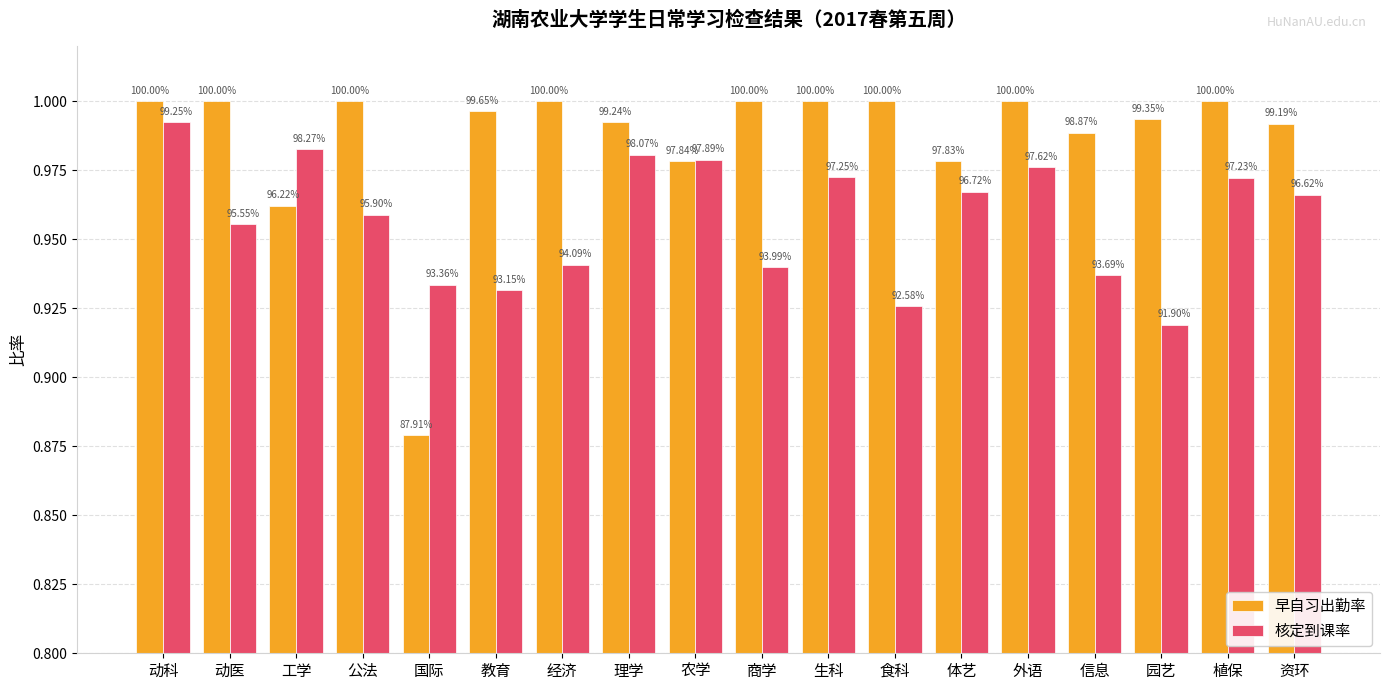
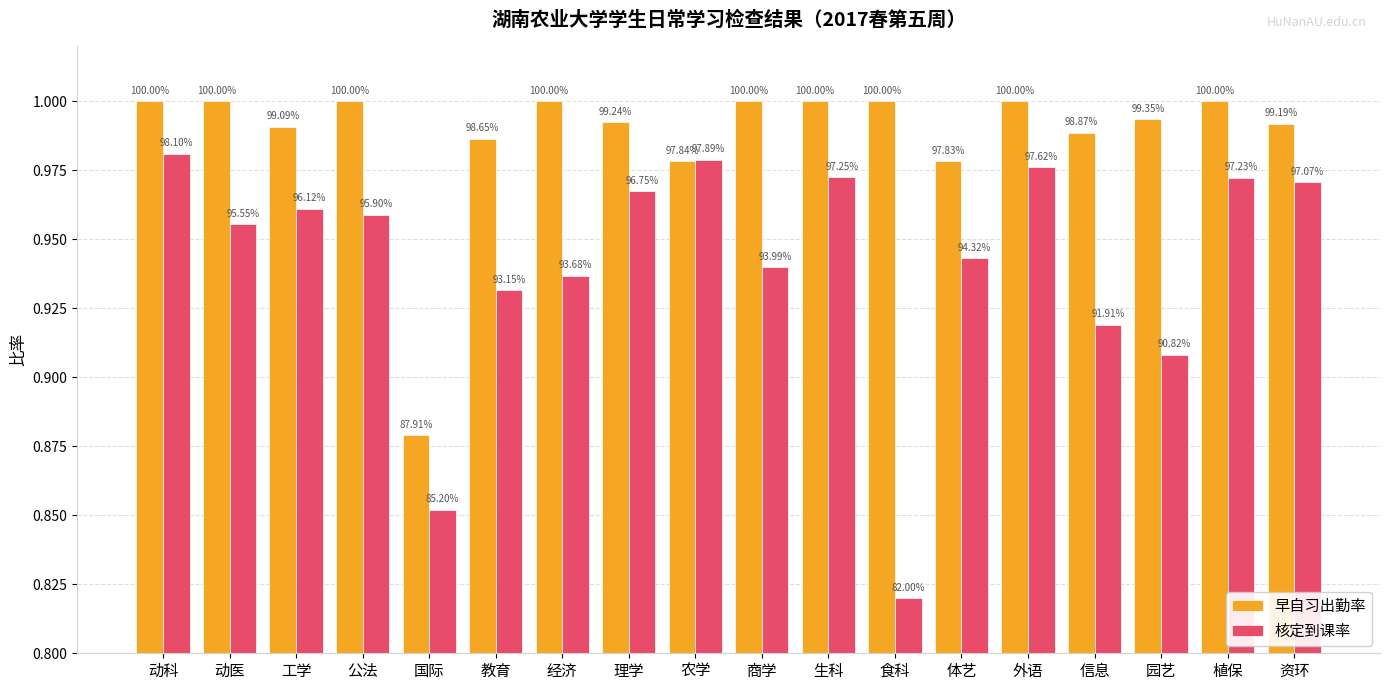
核定到课率, 动科: 99.25% -> 98.10%
早自习出勤率, 工学: 96.22% -> 99.09%
核定到课率, 工学: 98.27% -> 96.12%
核定到课率, 国际: 93.36% -> 85.20%
早自习出勤率, 教育: 99.65% -> 98.65%
核定到课率, 经济: 94.09% -> 93.68%
核定到课率, 理学: 98.07% -> 96.75%
核定到课率, 食科: 92.58% -> 82.00%
核定到课率, 体艺: 96.72% -> 94.32%
核定到课率, 信息: 93.69% -> 91.91%
核定到课率, 园艺: 91.90% -> 90.82%
核定到课率, 资环: 96.62% -> 97.07%
